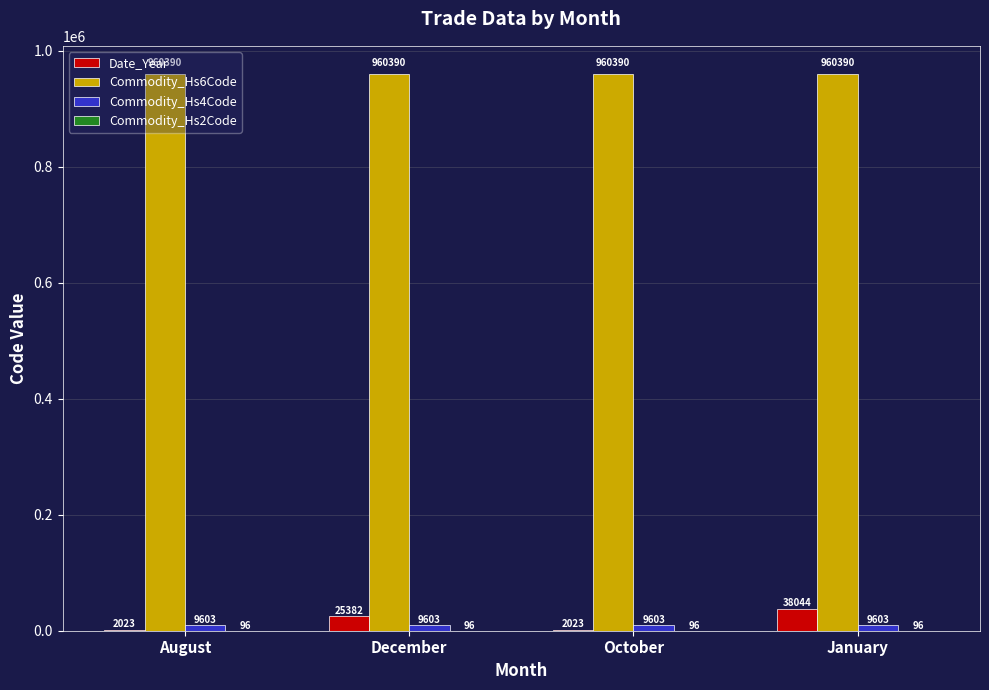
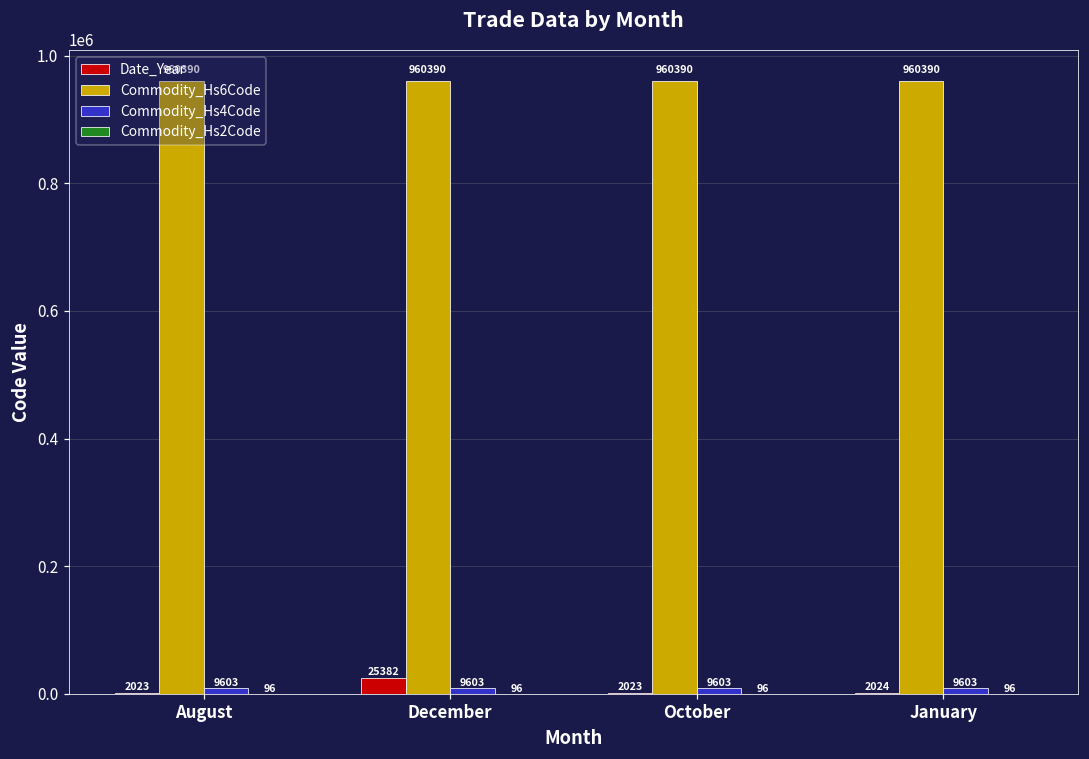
Date_Year, January: 38044 -> 2024
